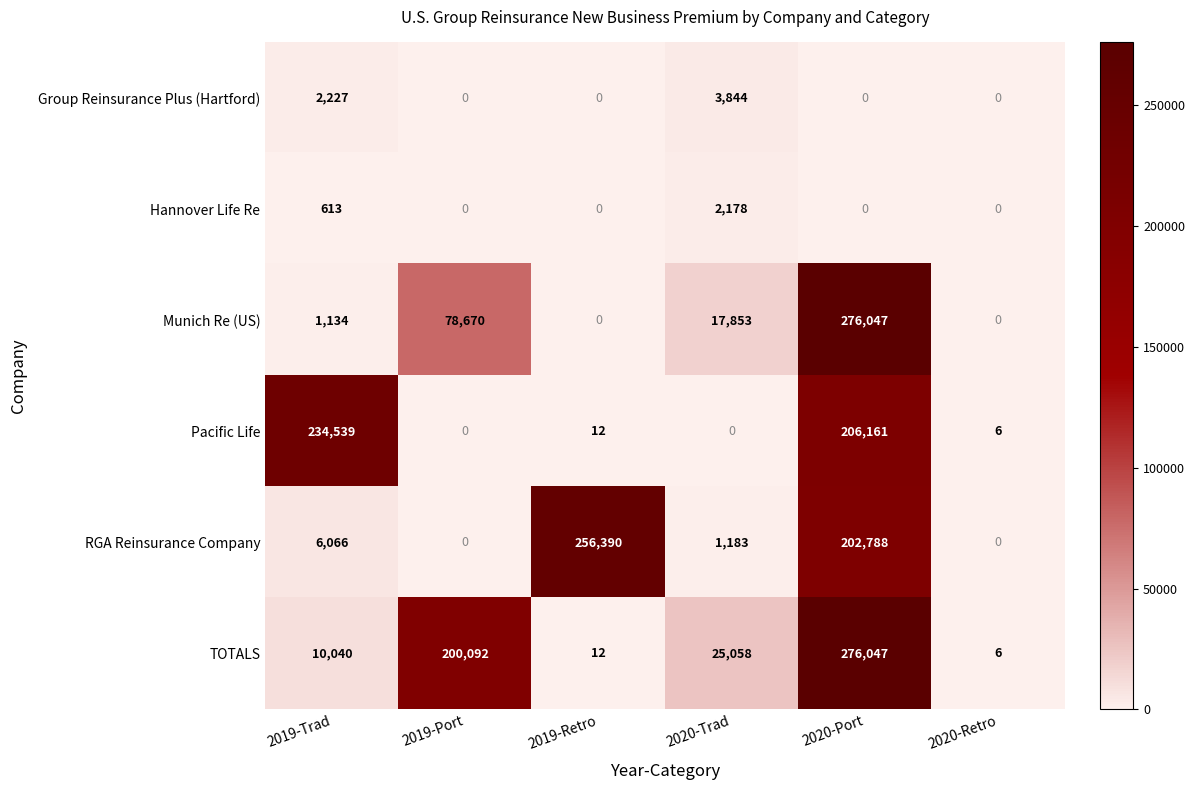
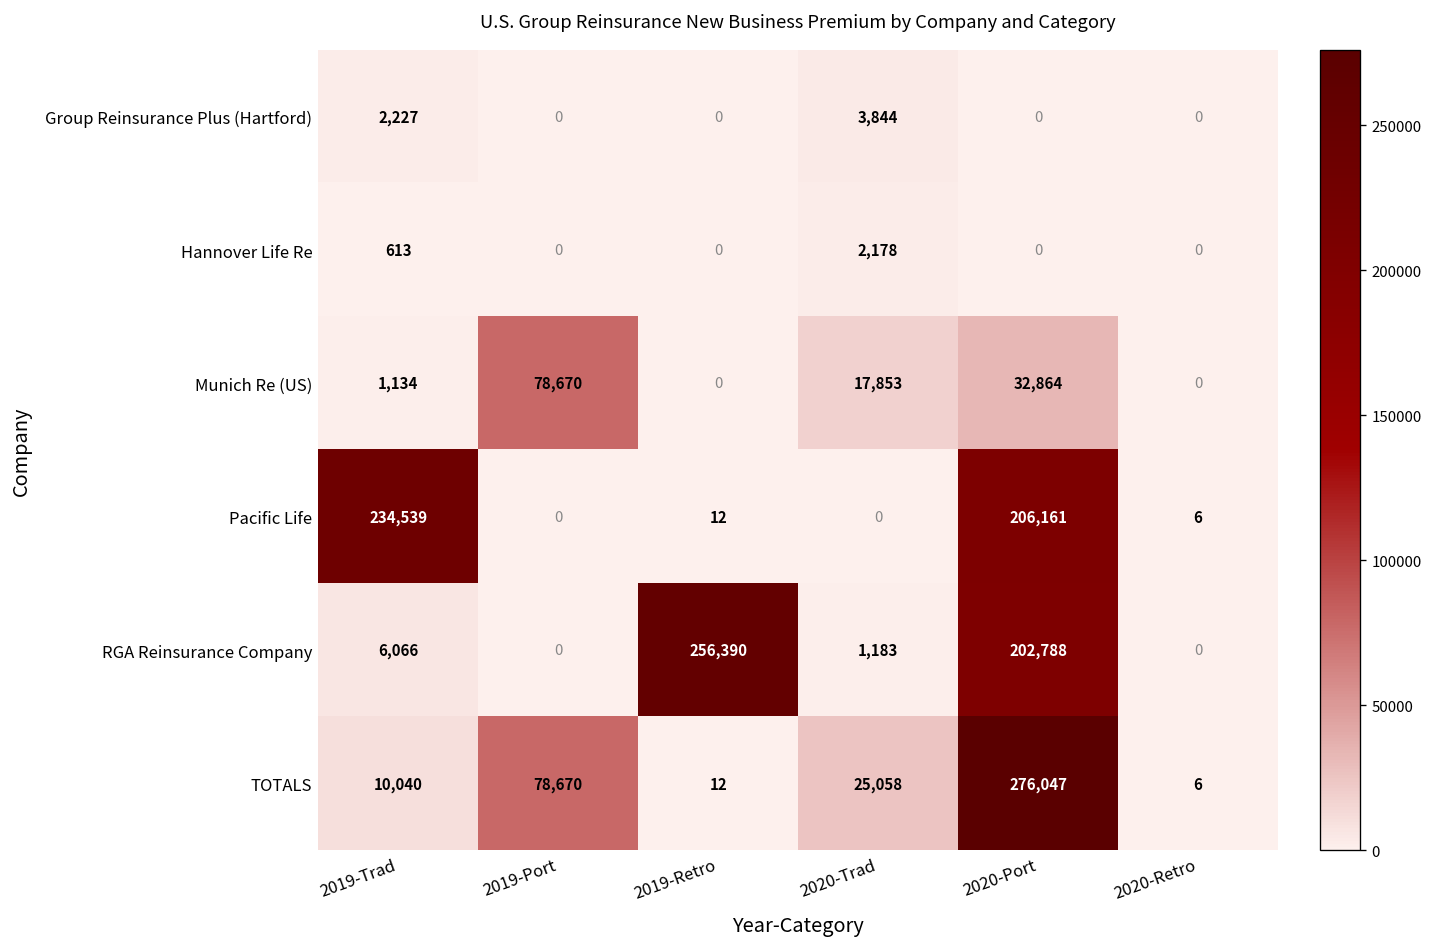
Munich Re (US), 2020-Port: 276,047 -> 32,864
TOTALS, 2019-Port: 200,092 -> 78,670
